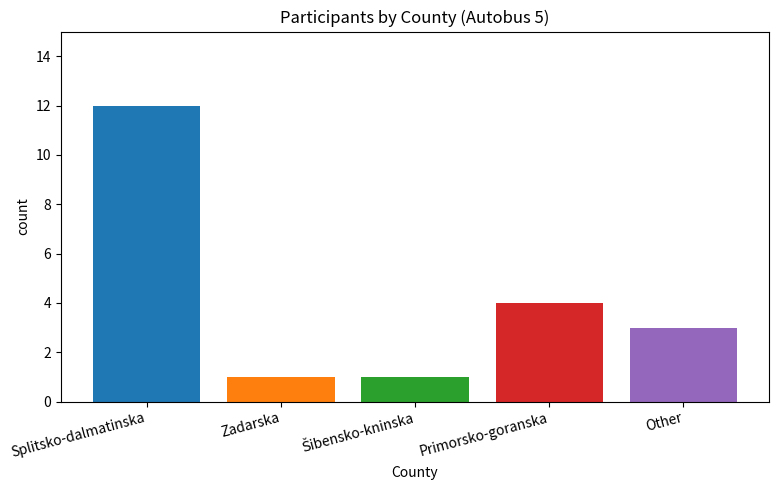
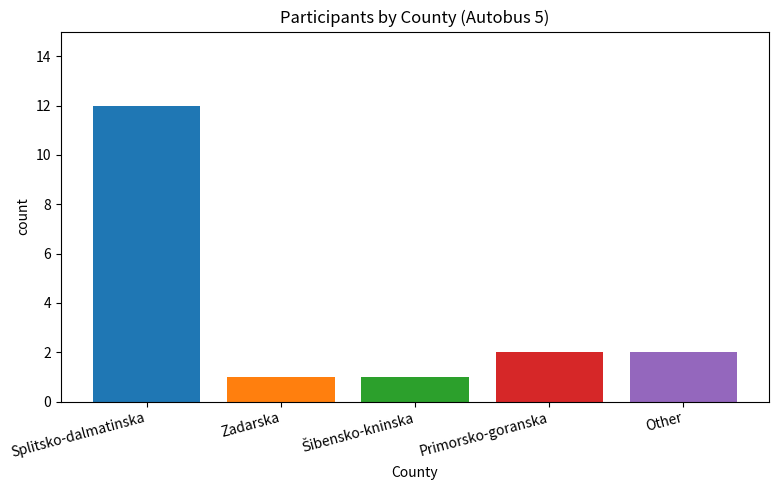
Primorsko-goranska: 4 -> 2
Other: 3 -> 2
